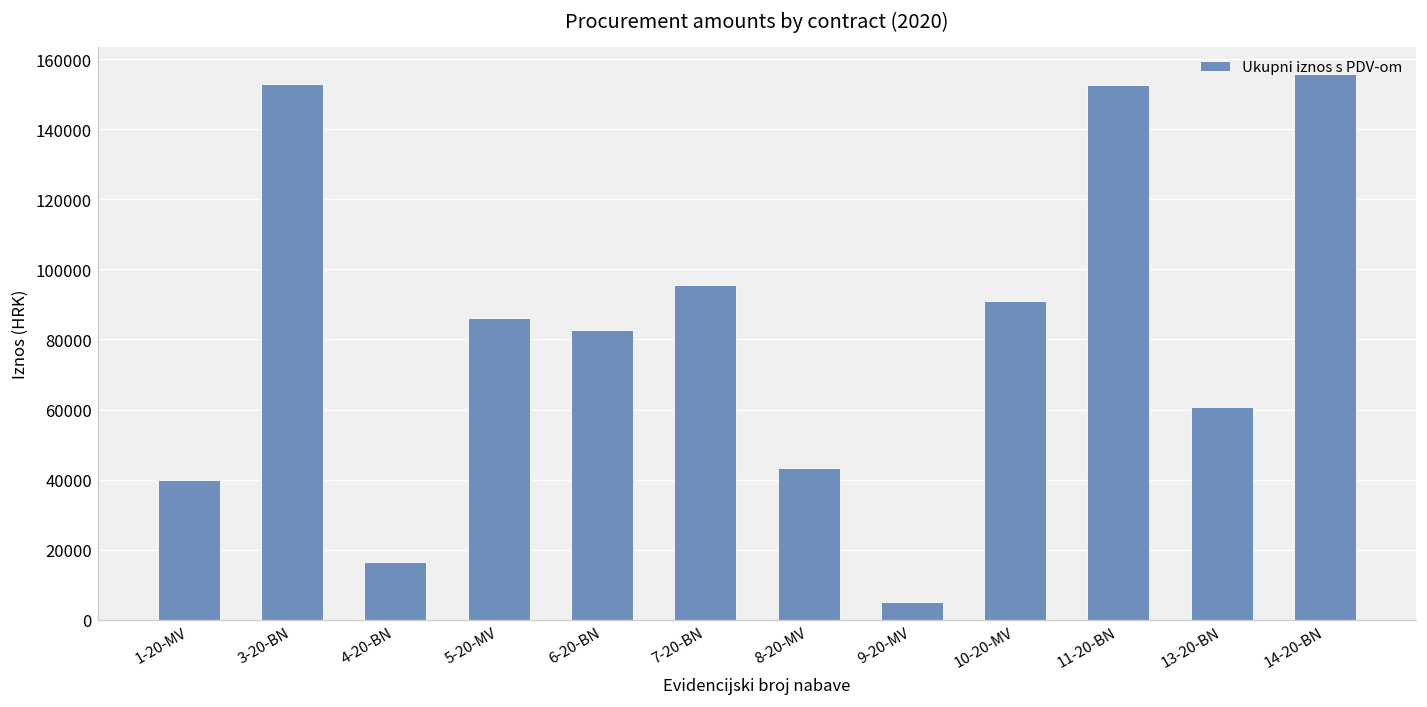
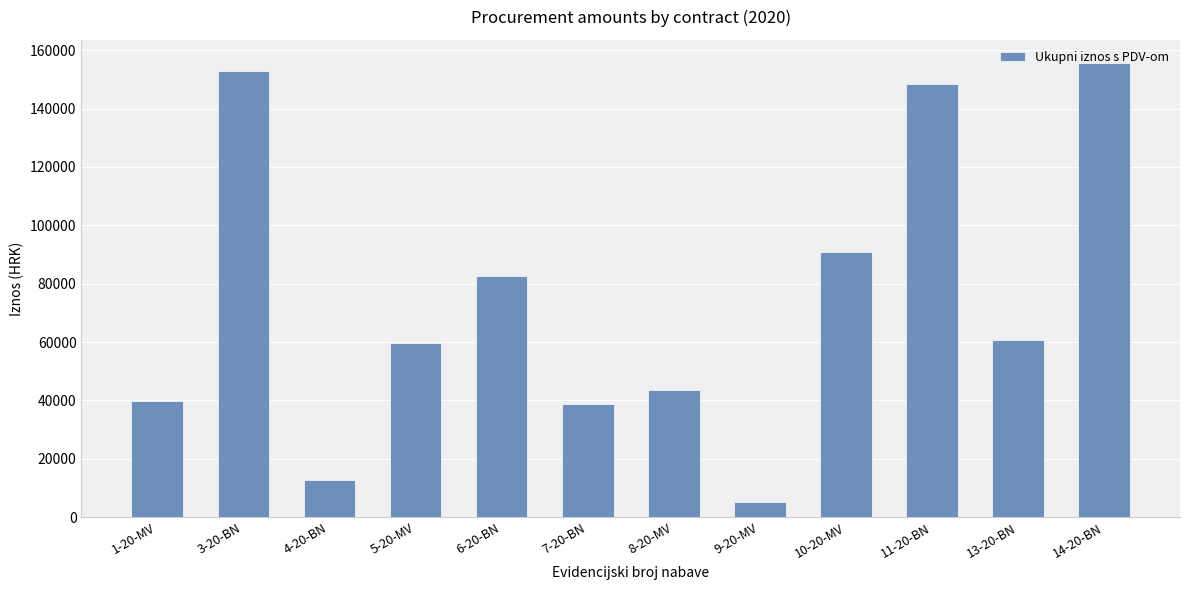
4-20-BN: 16000 -> 13000
5-20-MV: 86000 -> 60000
7-20-BN: 95000 -> 39000
11-20-BN: 153000 -> 148000
